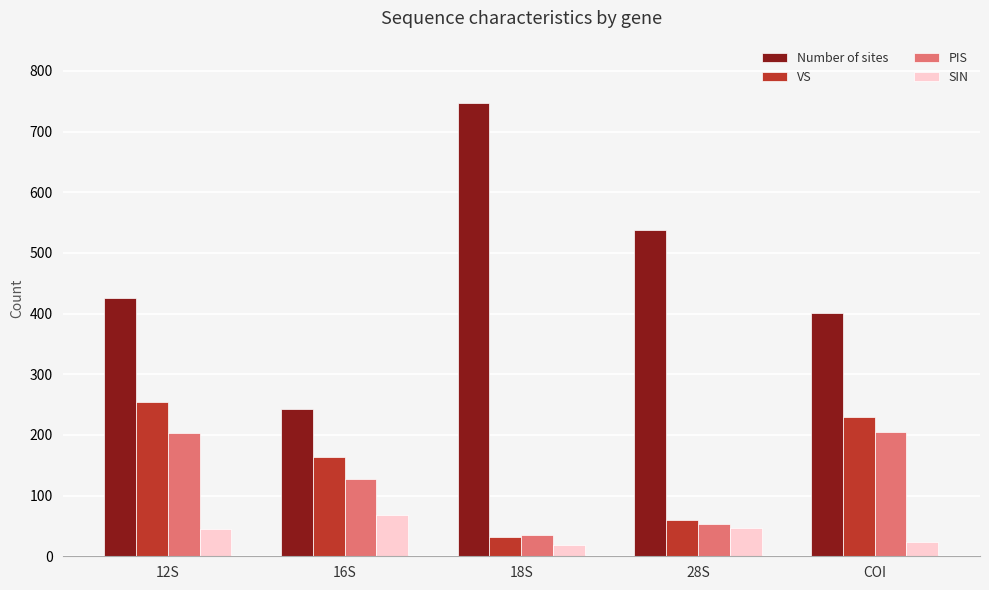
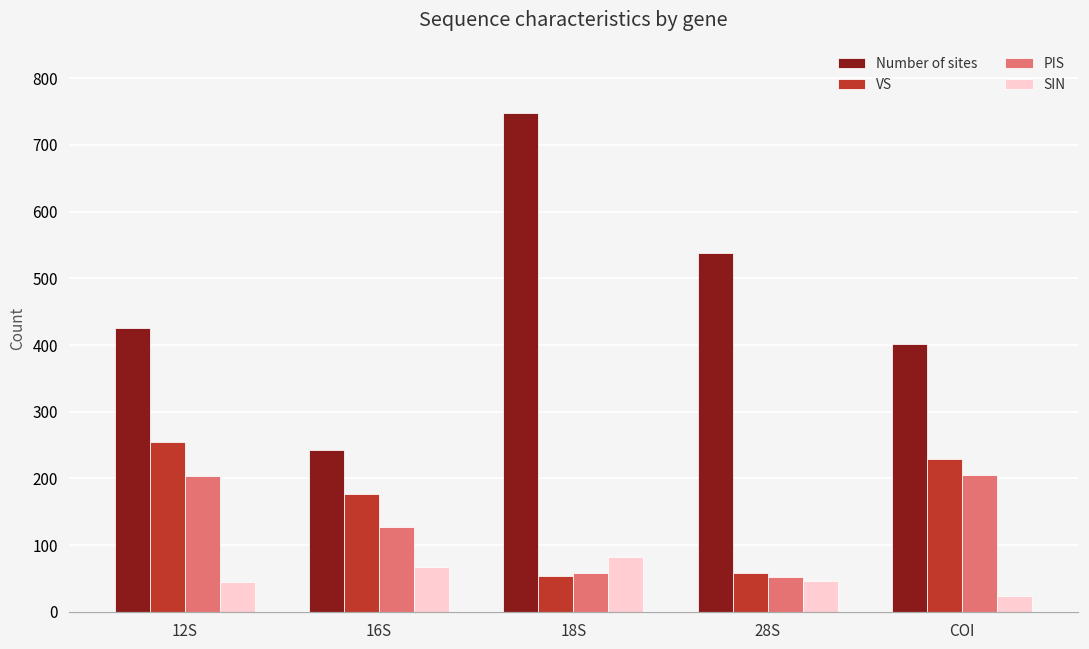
VS, 16S: 160 -> 180
VS, 18S: 30 -> 50
PIS, 18S: 40 -> 60
SIN, 18S: 20 -> 80
